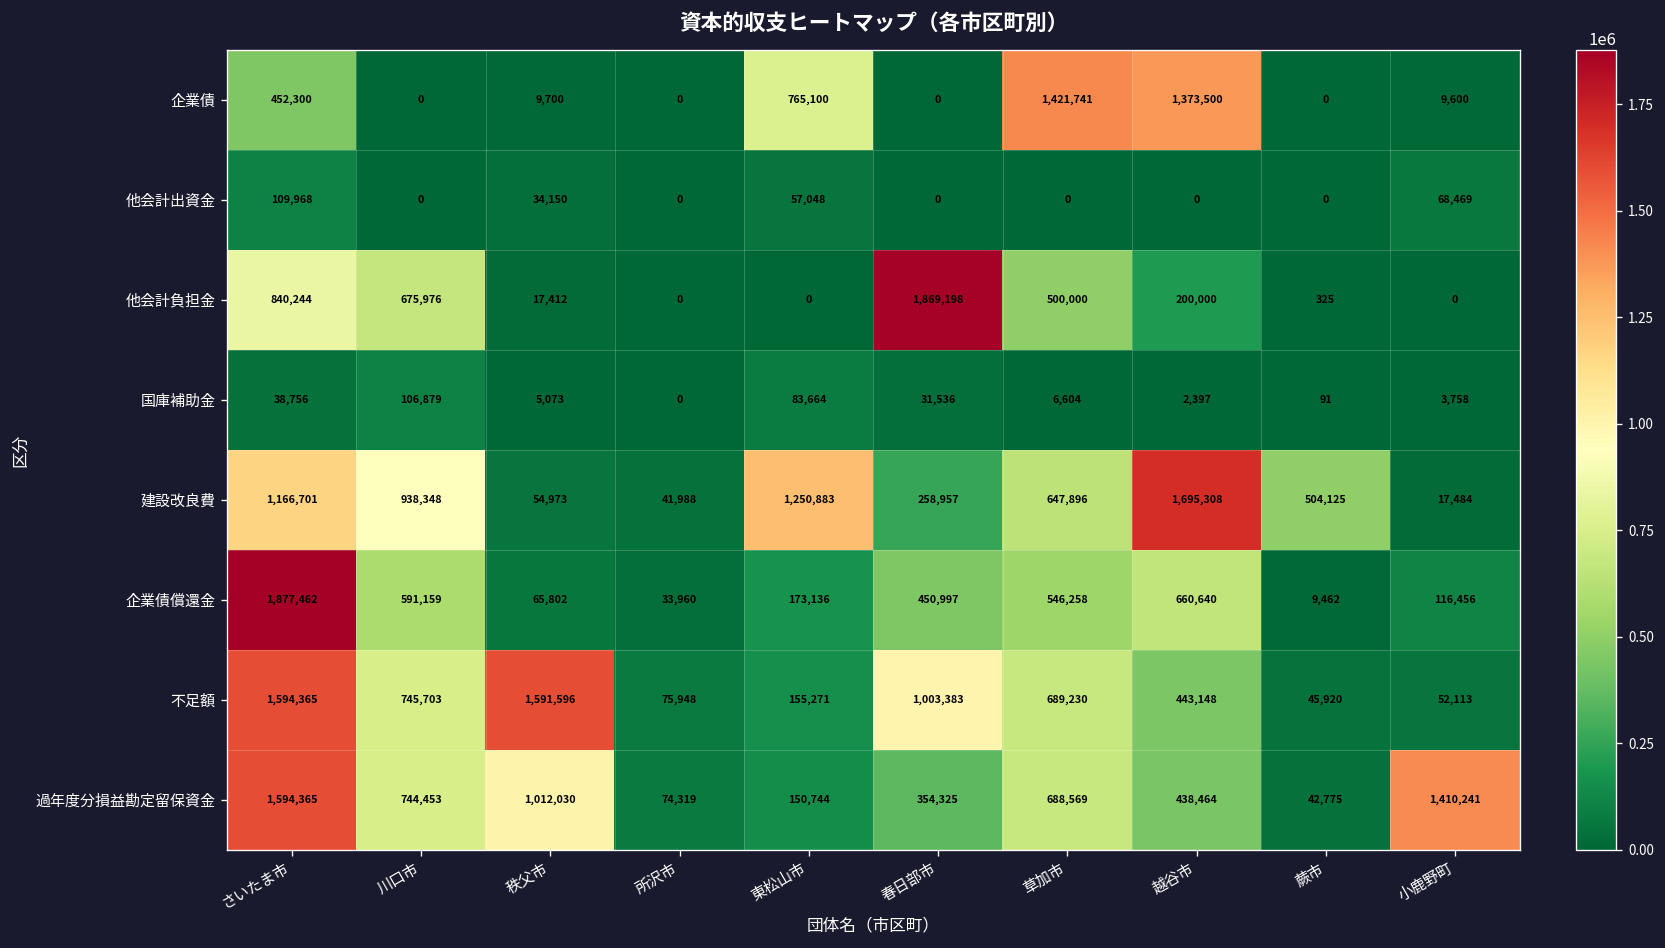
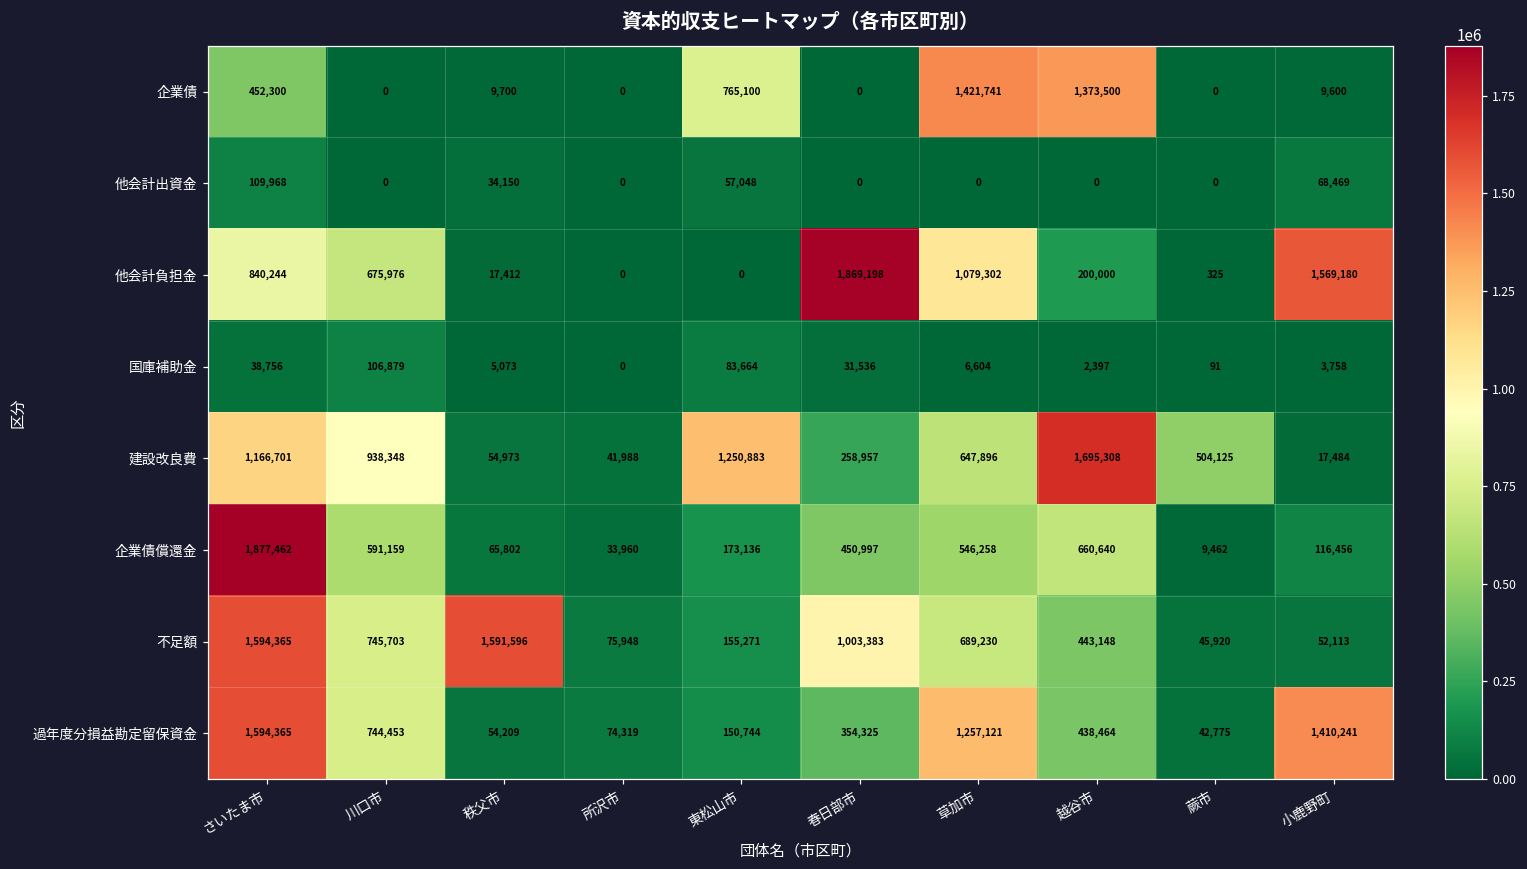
他会計負担金, 草加市: 500,000 -> 1,079,302
他会計負担金, 小鹿野町: 0 -> 1,569,180
過年度分損益勘定留保資金, 秩父市: 1,012,030 -> 54,209
過年度分損益勘定留保資金, 草加市: 688,569 -> 1,257,121
